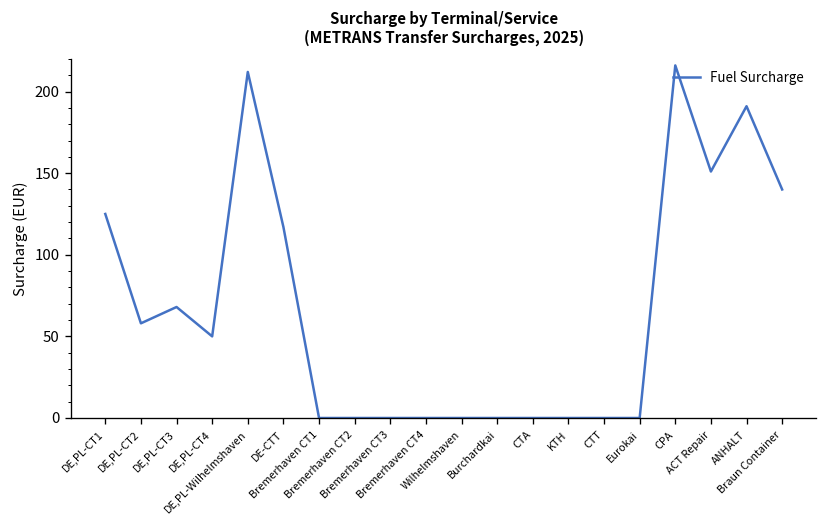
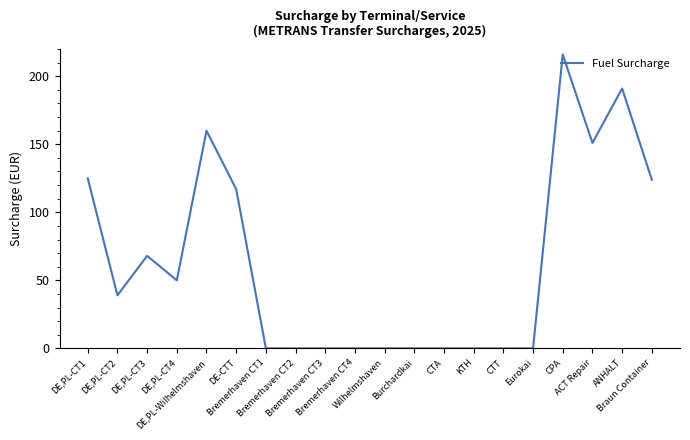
DE,PL-CT2: 58 -> 39
DE,PL-Wilhelmshaven: 212 -> 160
Braun Container: 140 -> 124
